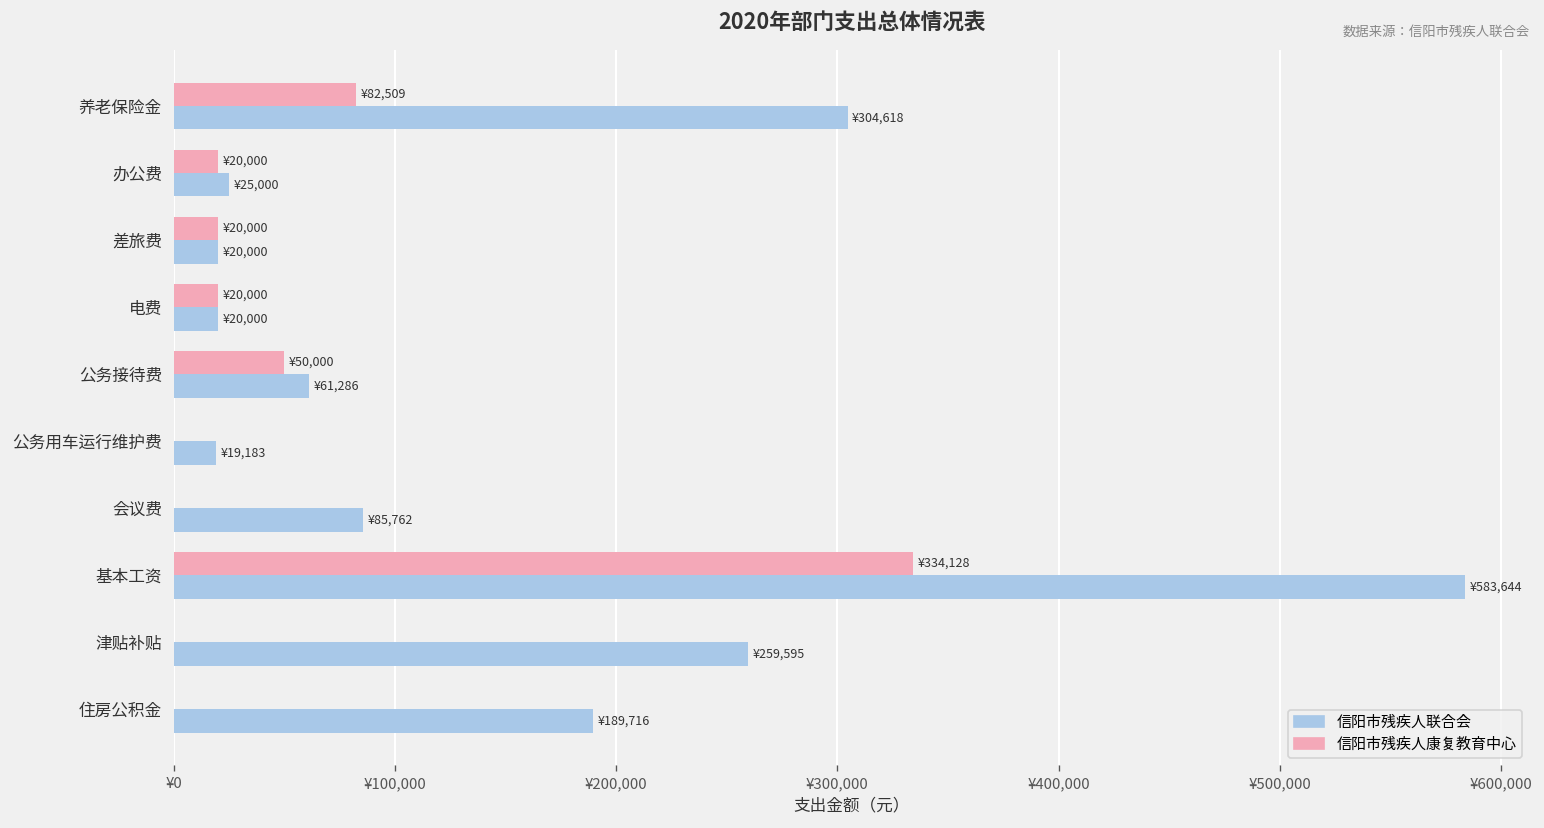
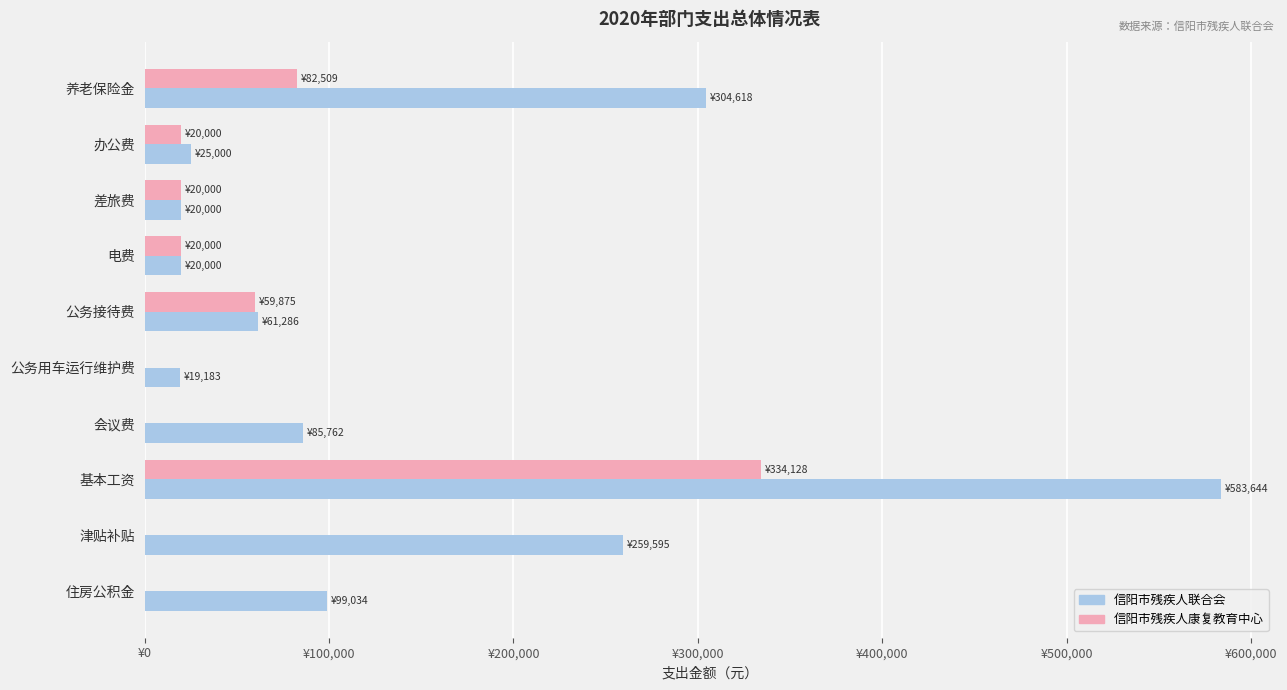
信阳市残疾人康复教育中心, 公务接待费: ¥50,000 -> ¥59,875
信阳市残疾人联合会, 住房公积金: ¥189,716 -> ¥99,034
